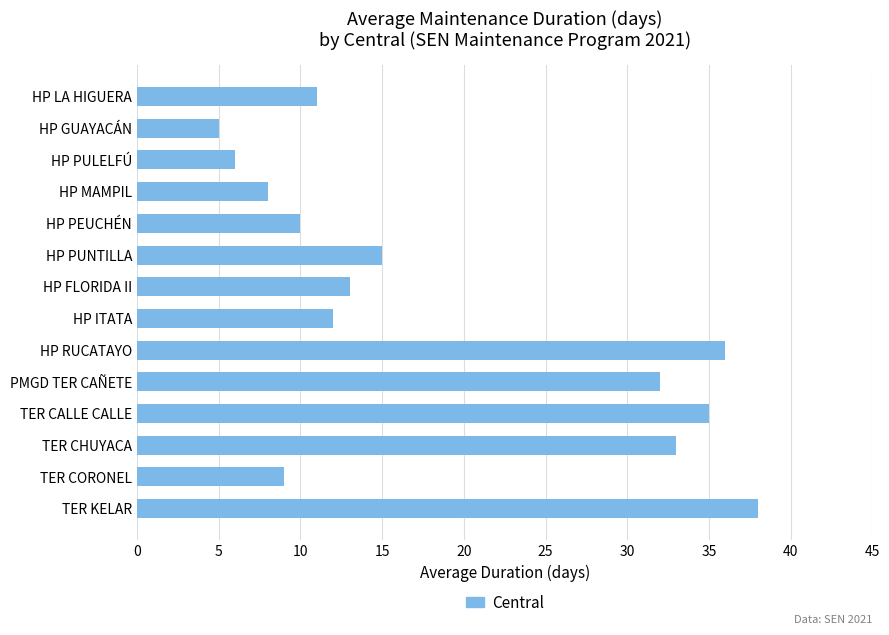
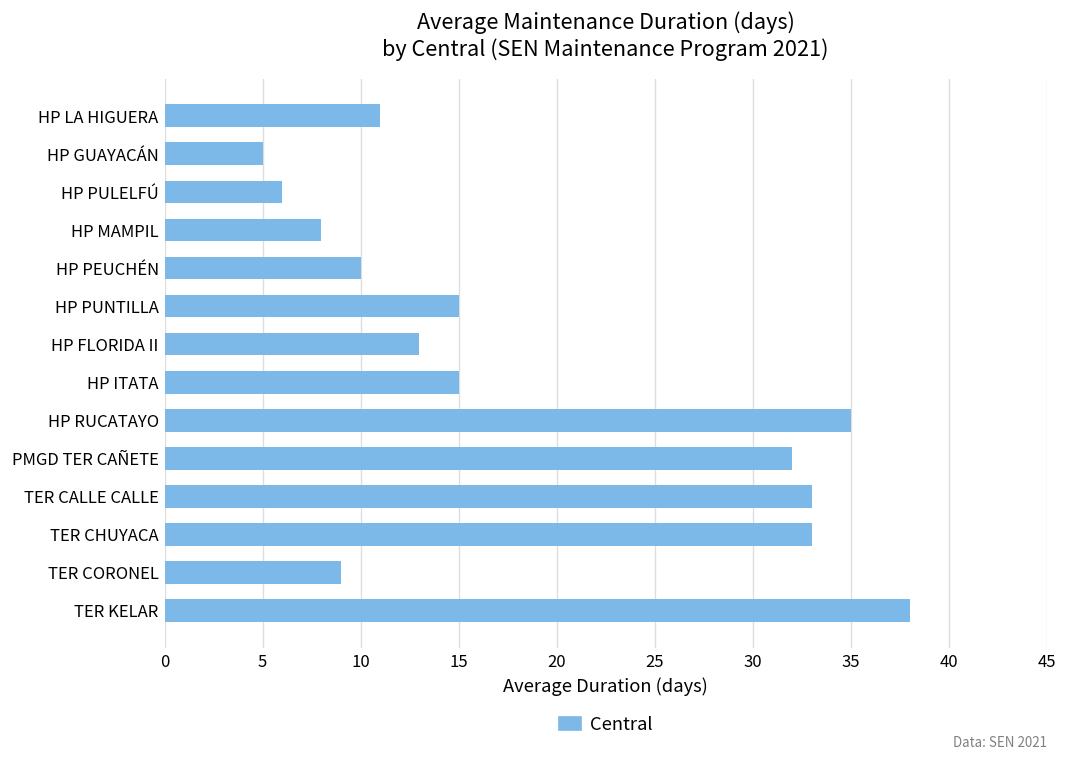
HP ITATA: 12 -> 15
HP RUCATAYO: 36 -> 35
TER CALLE CALLE: 35 -> 33
